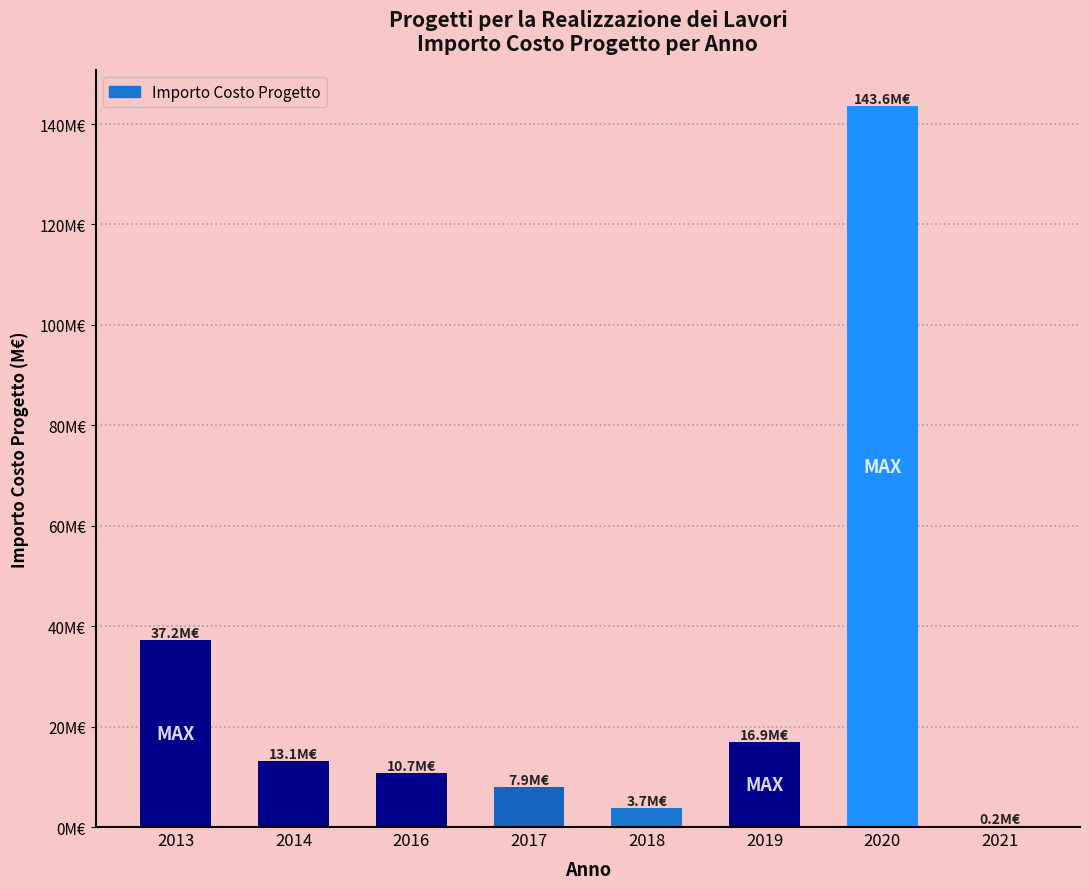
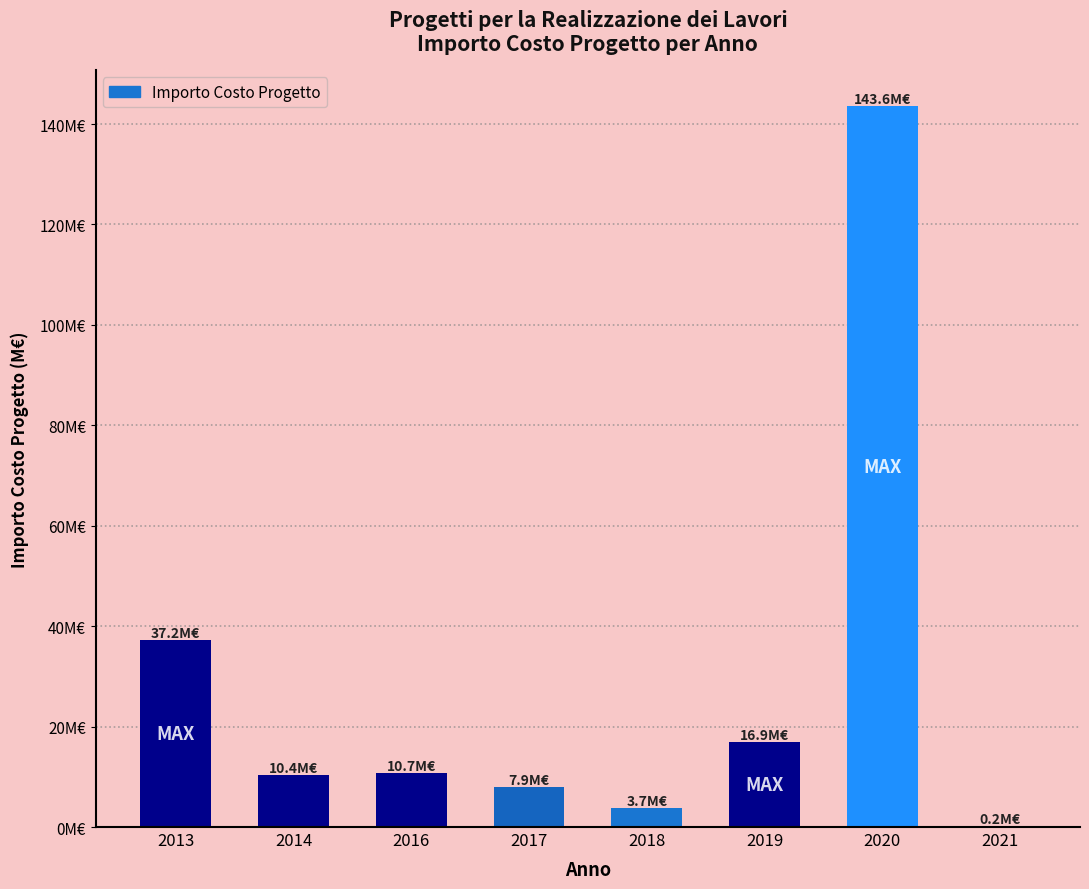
2014: 13.1M€ -> 10.4M€
